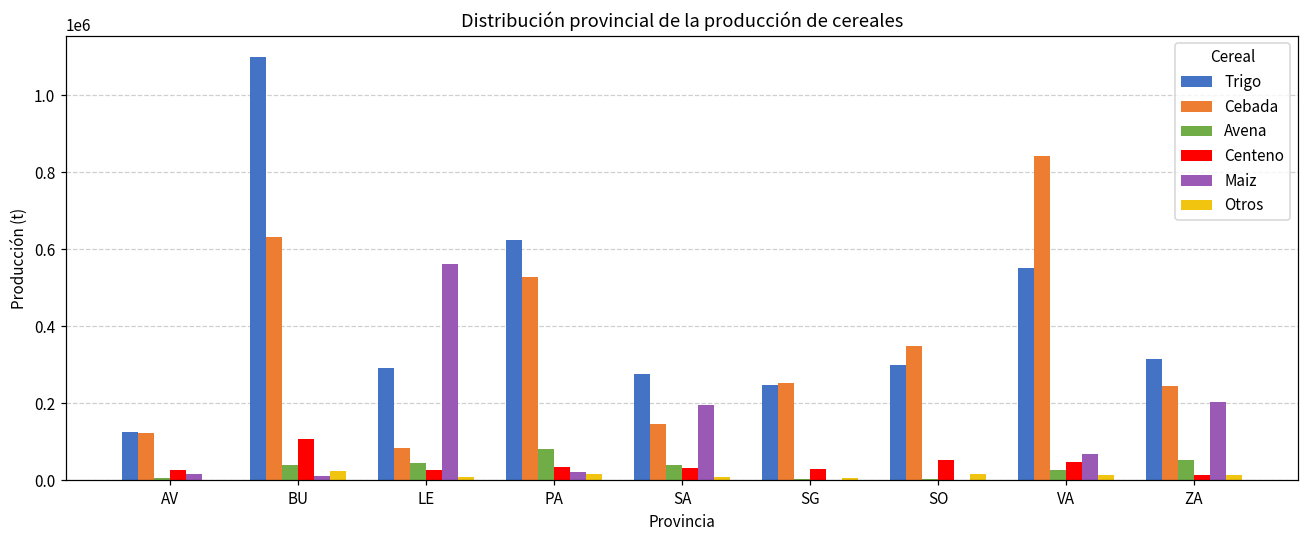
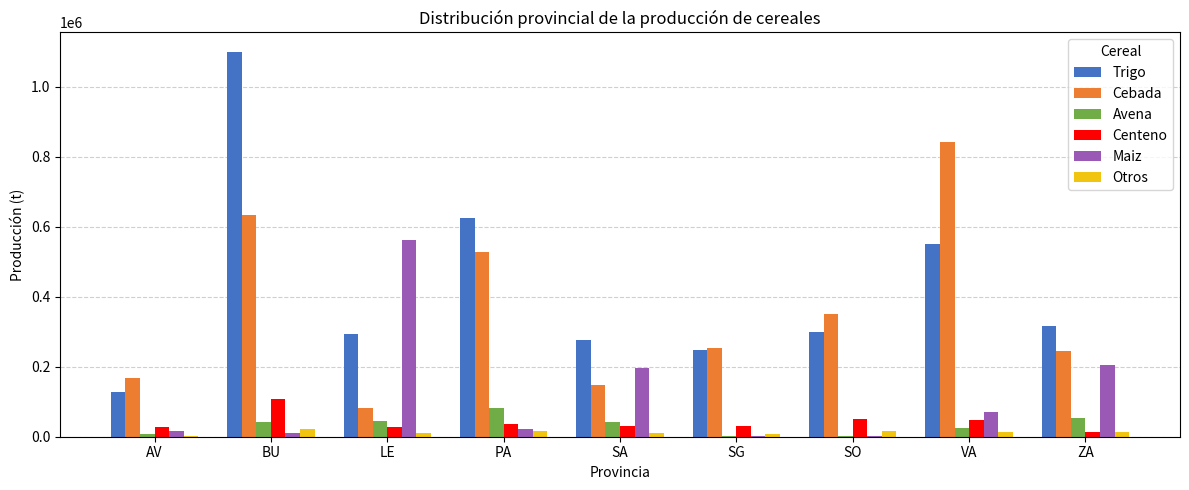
Cebada, AV: 120000 -> 170000
